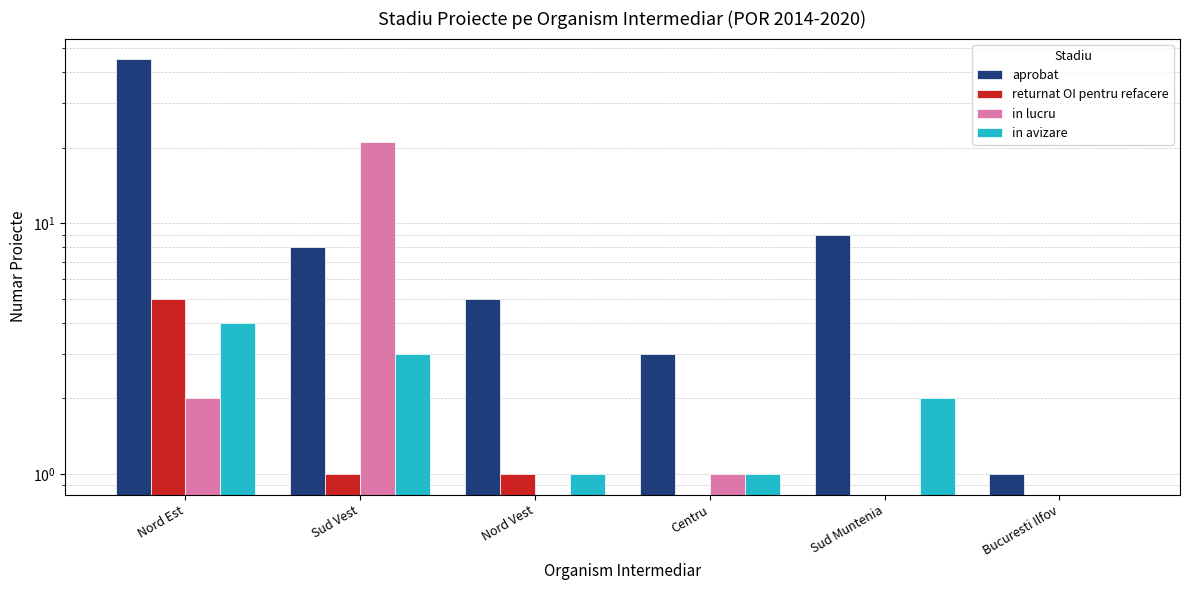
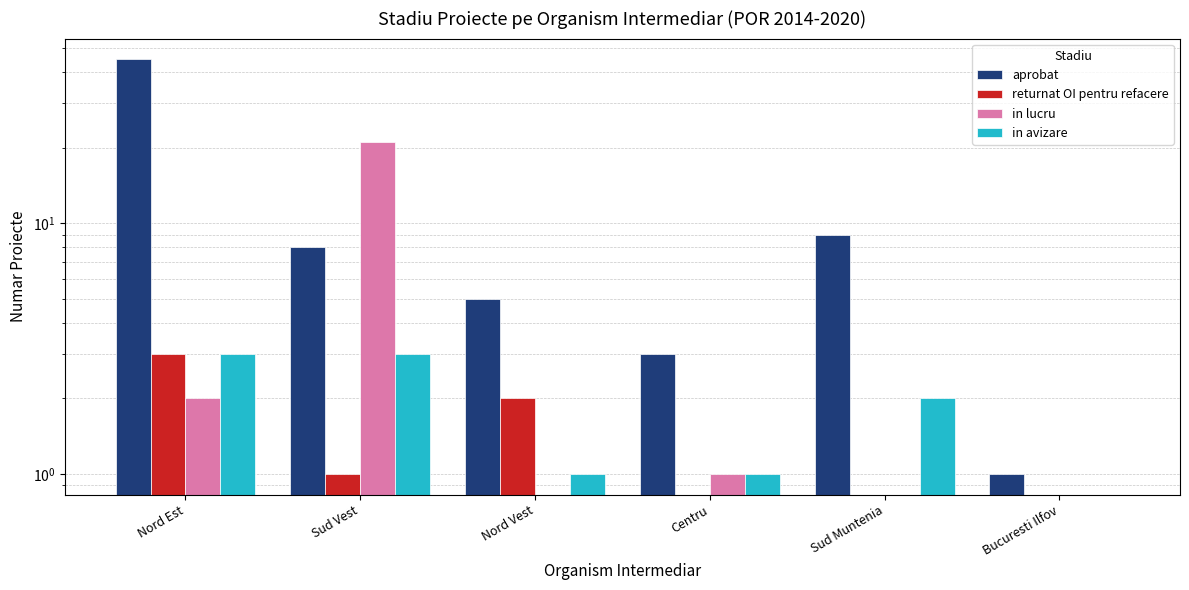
returnat OI pentru refacere, Nord Est: 5 -> 3
in avizare, Nord Est: 4 -> 3
returnat OI pentru refacere, Nord Vest: 1 -> 2
